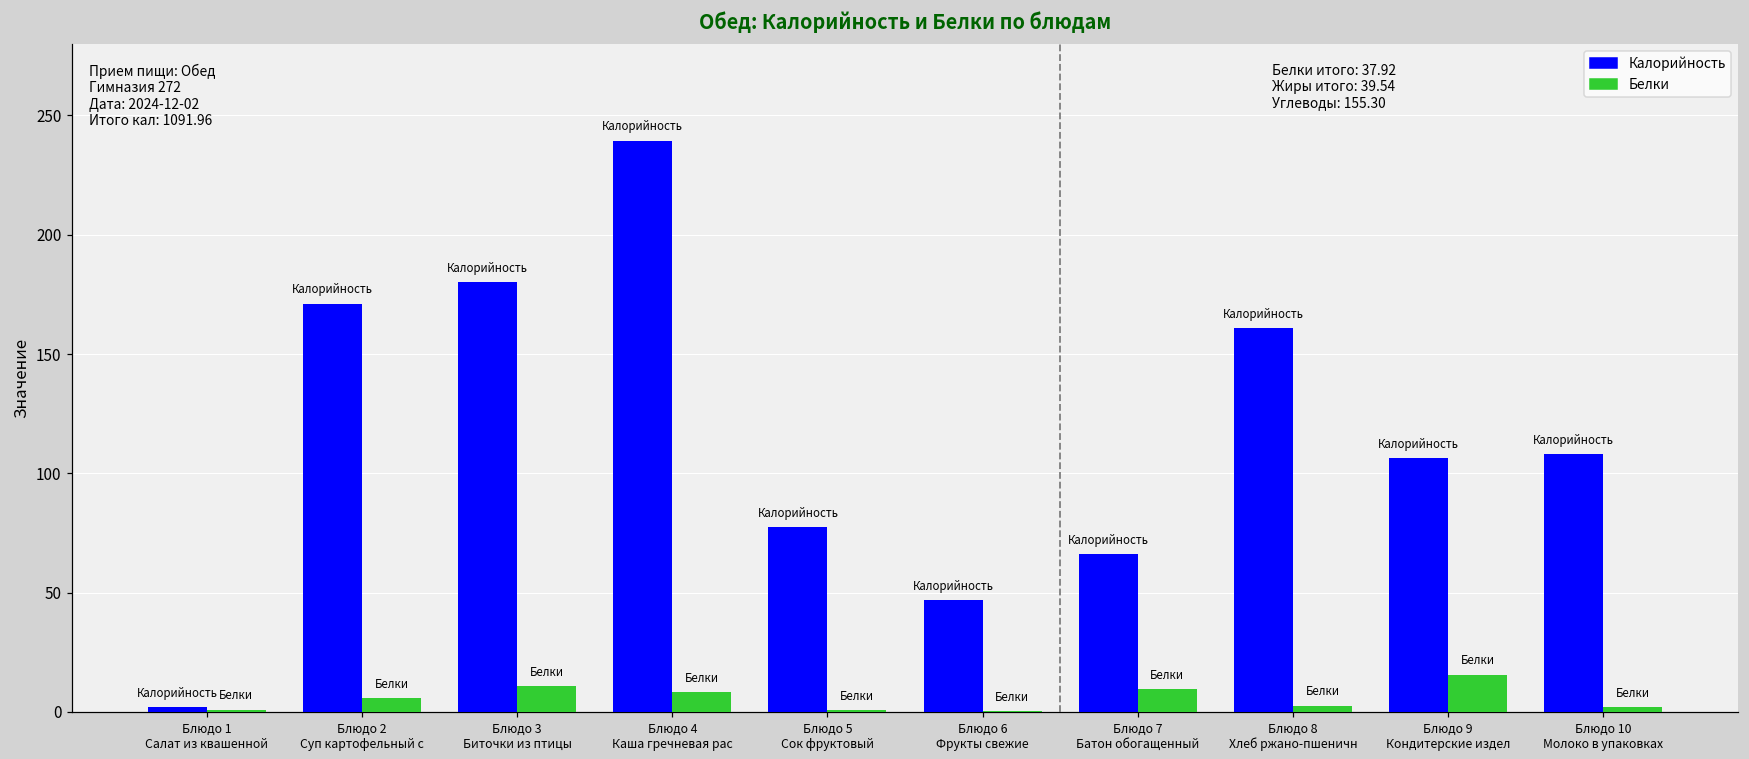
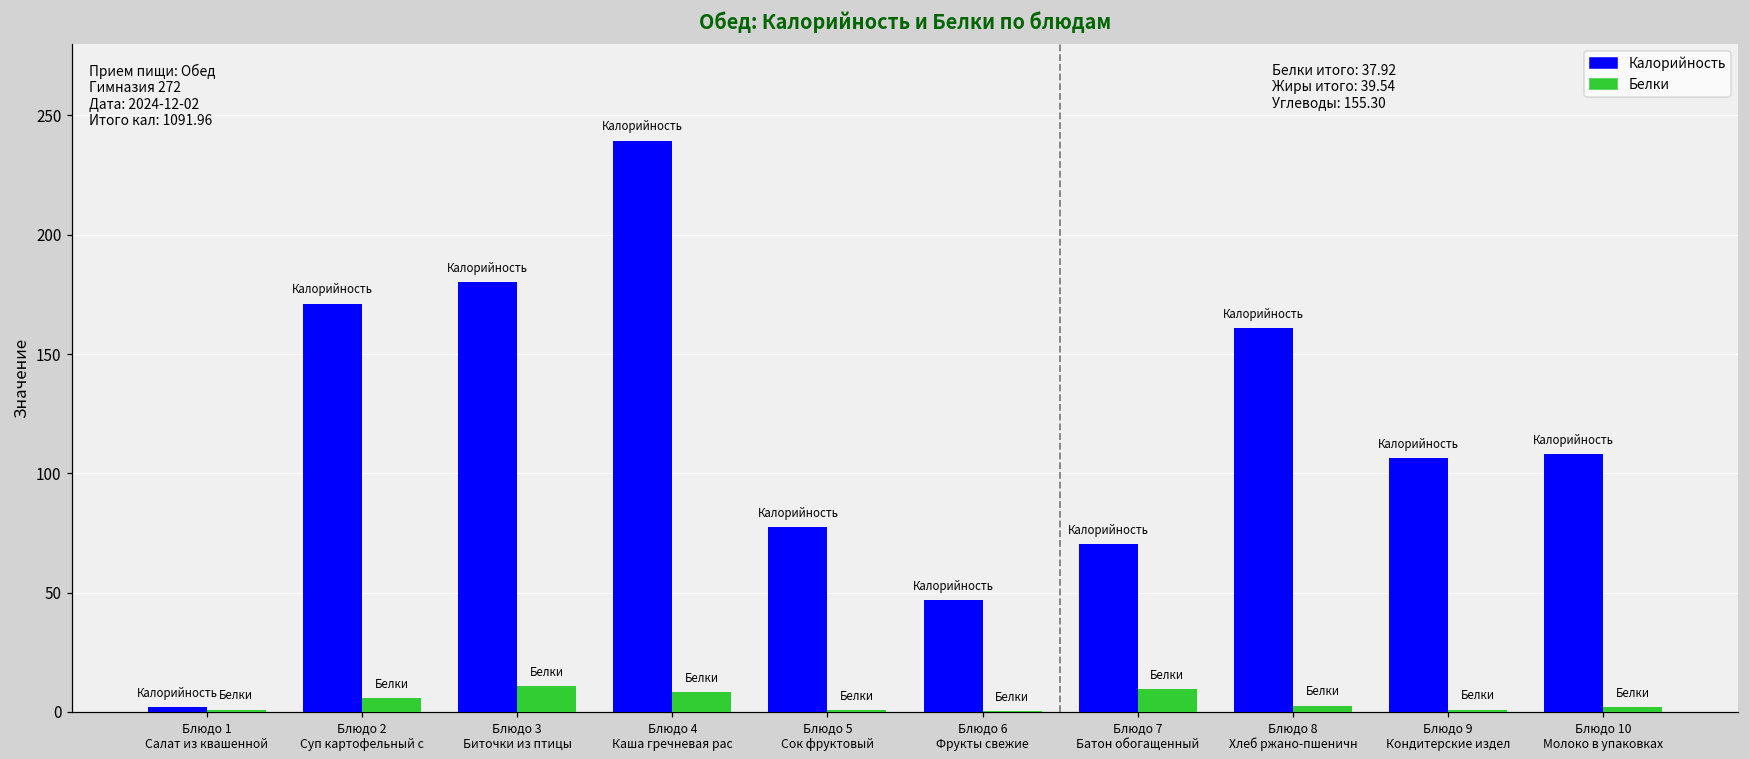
Калорийность, Блюдо 7 Батон обогащенный: 66 -> 70
Белки, Блюдо 9 Кондитерские издел: 16 -> 1
